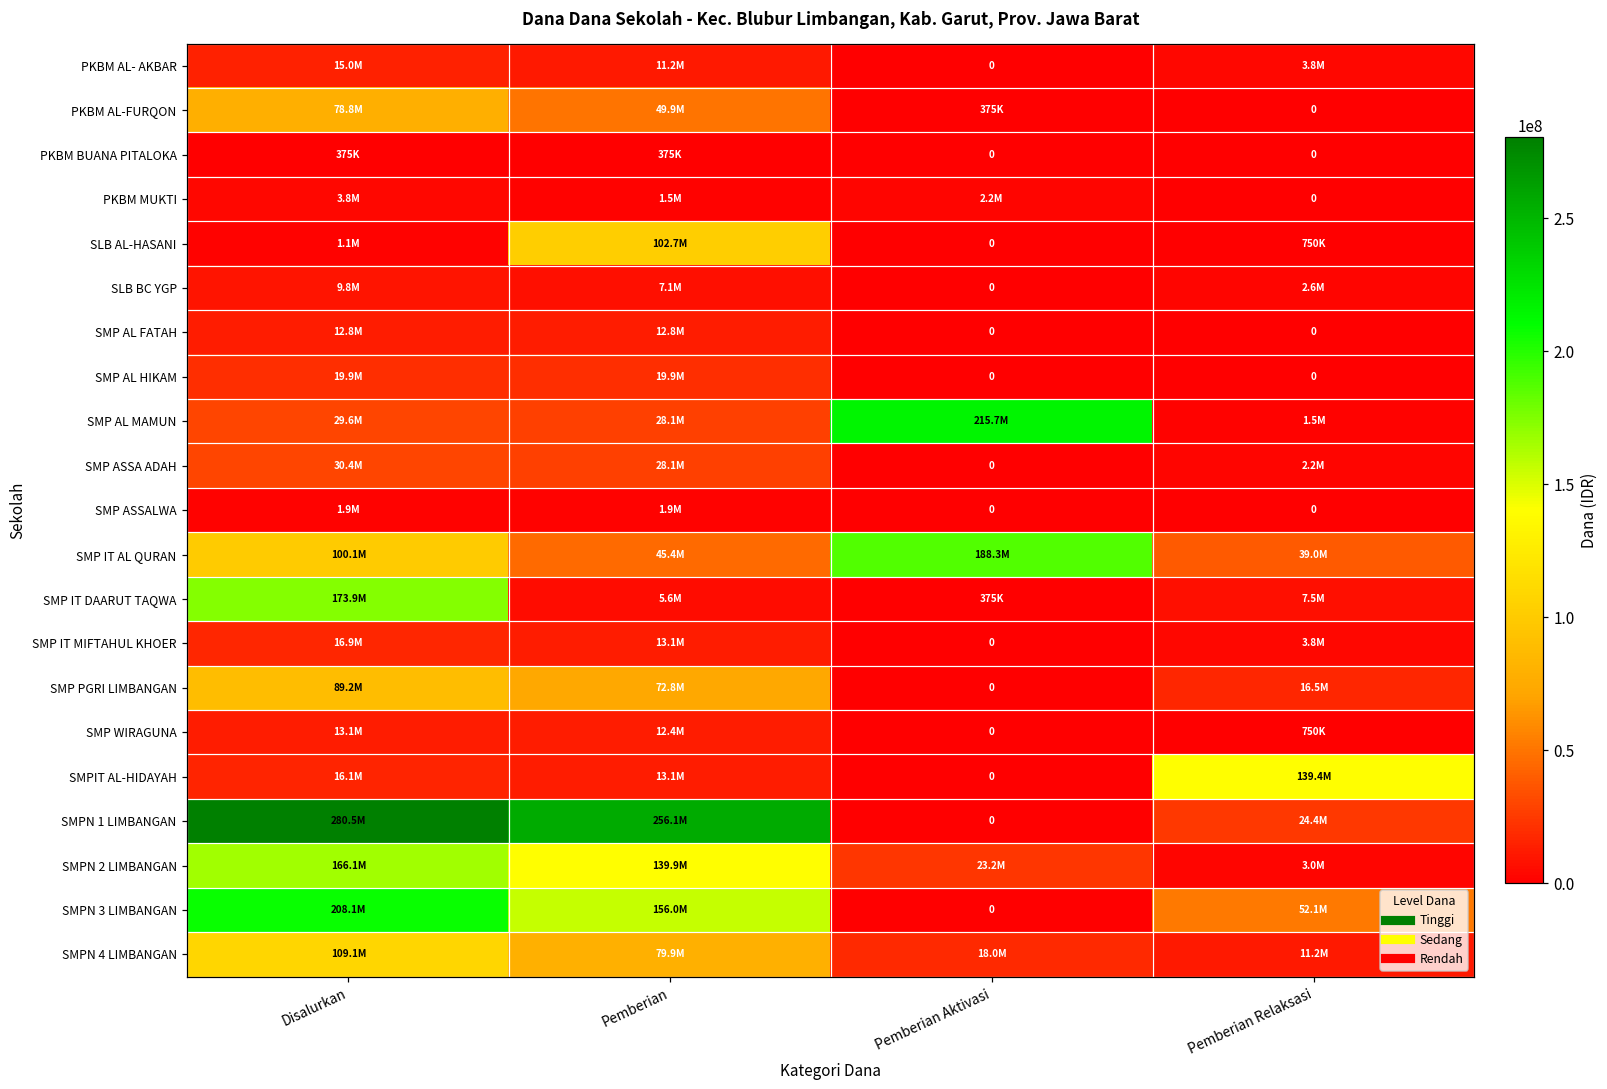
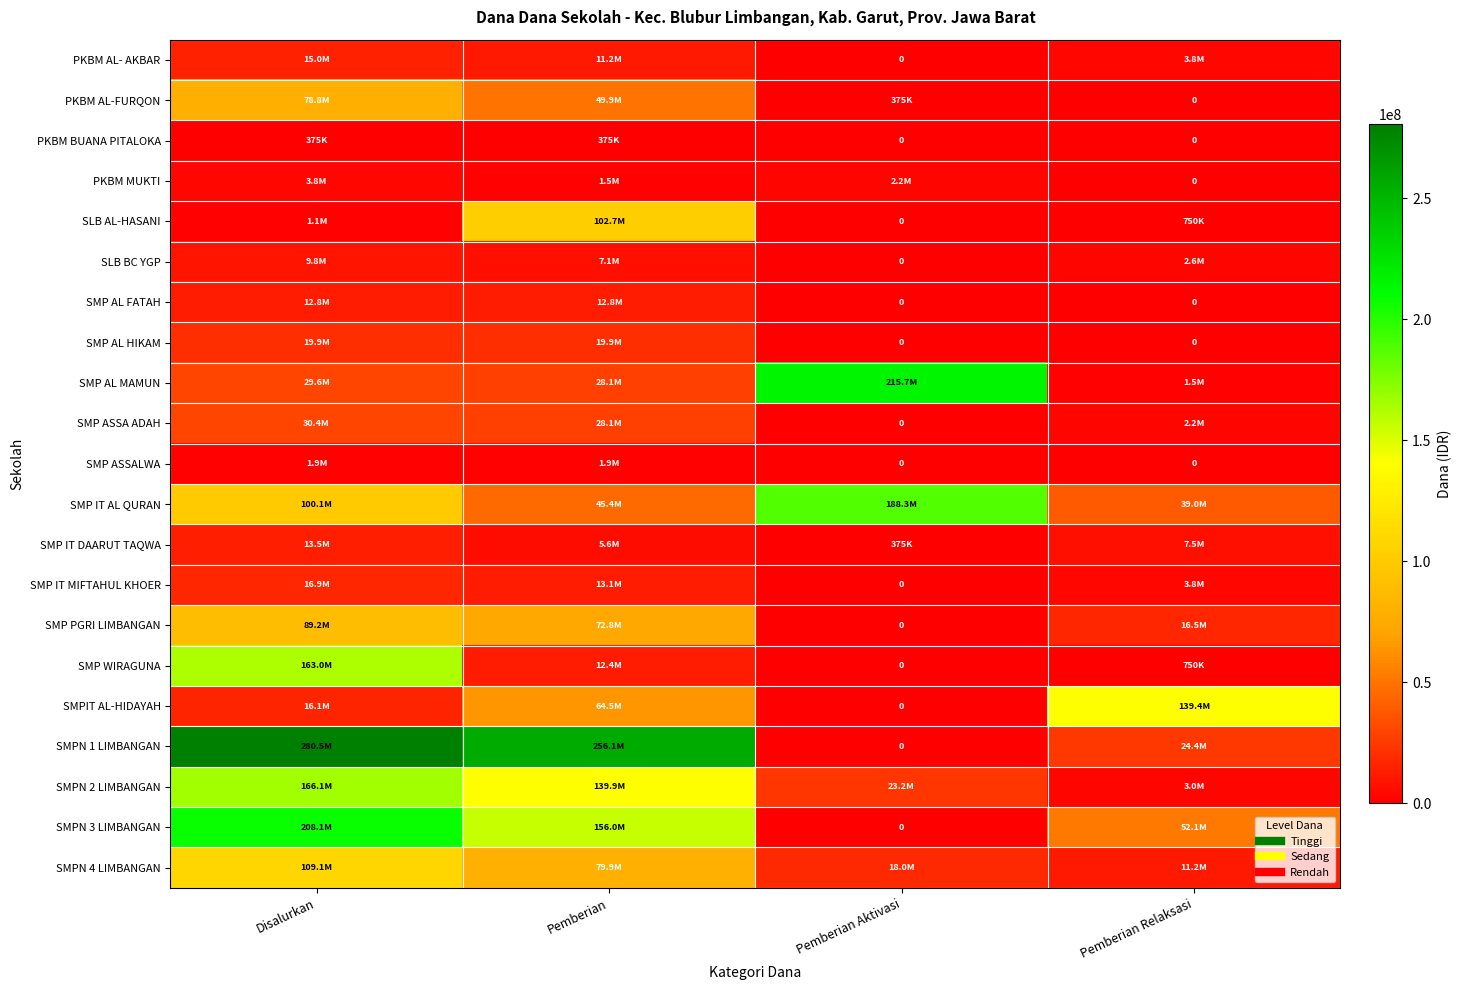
SMP IT DAARUT TAQWA, Disalurkan: 173.9M -> 13.5M
SMP WIRAGUNA, Disalurkan: 13.1M -> 163.0M
SMPIT AL-HIDAYAH, Pemberian: 13.1M -> 64.5M
